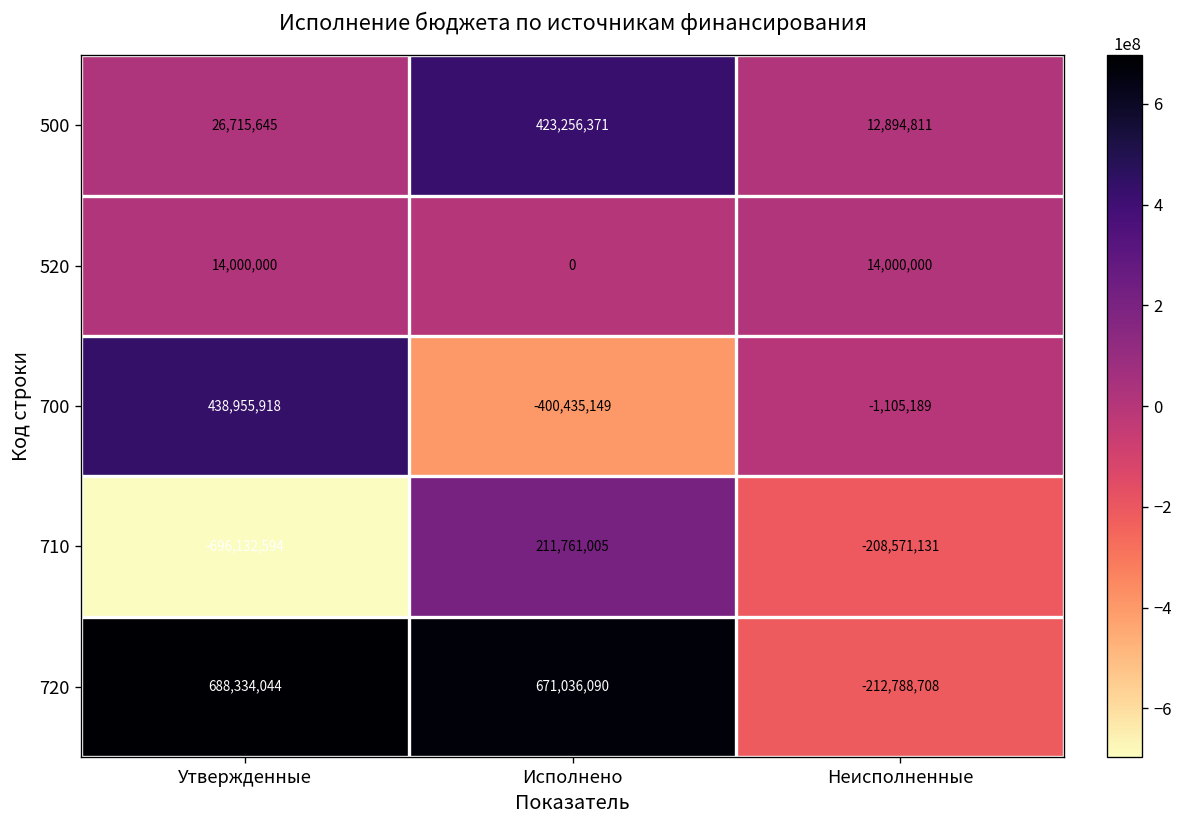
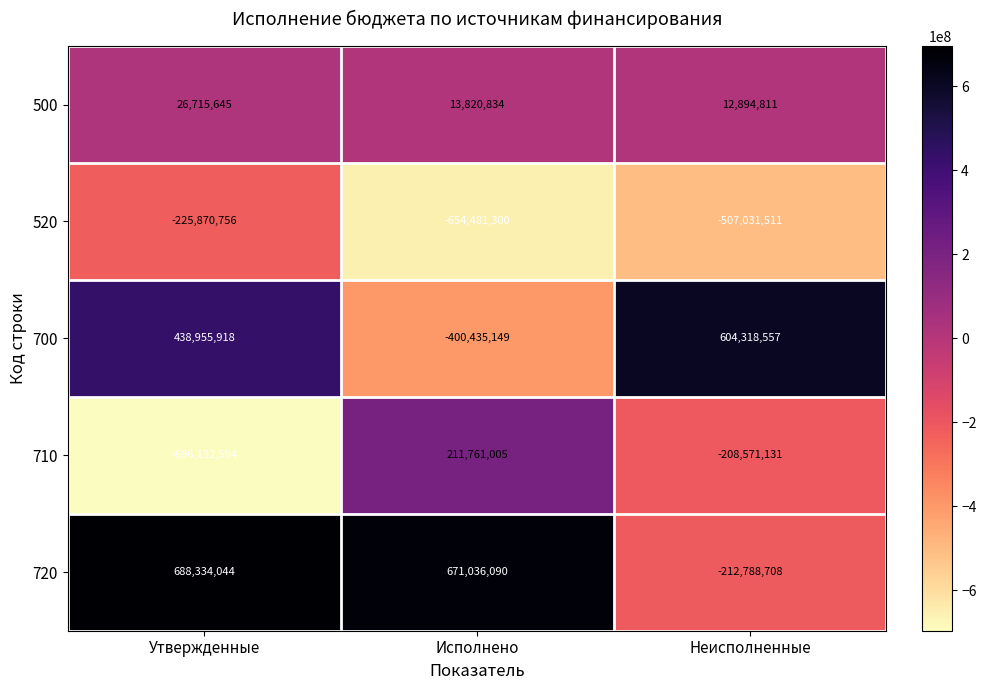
500, Исполнено: 423,256,371 -> 13,820,834
520, Утвержденные: 14,000,000 -> -225,870,756
520, Исполнено: 0 -> -654,481,300
520, Неисполненные: 14,000,000 -> -507,031,511
700, Неисполненные: -1,105,189 -> 604,318,557
